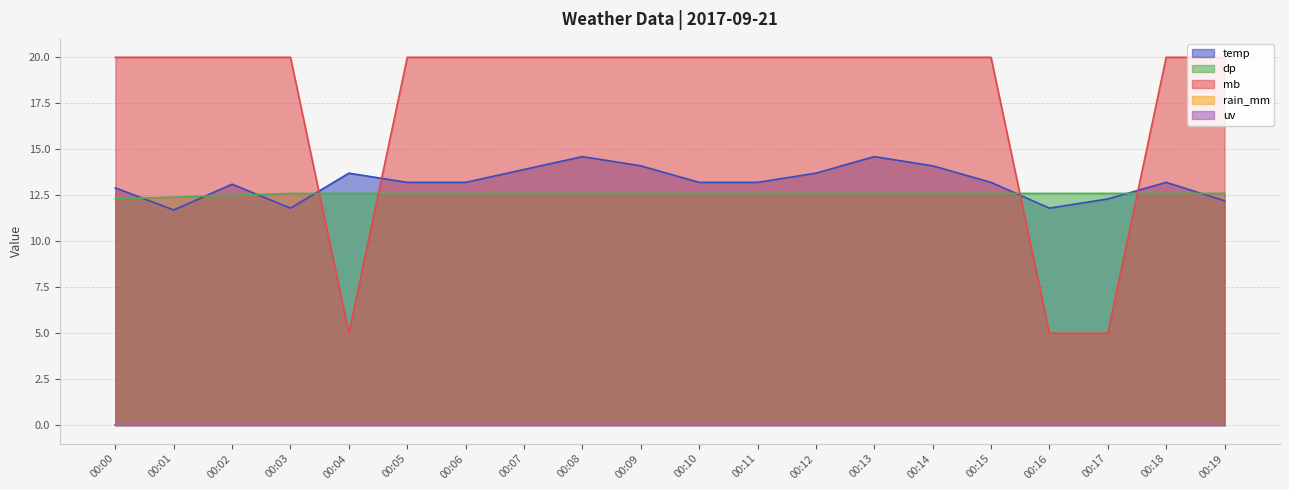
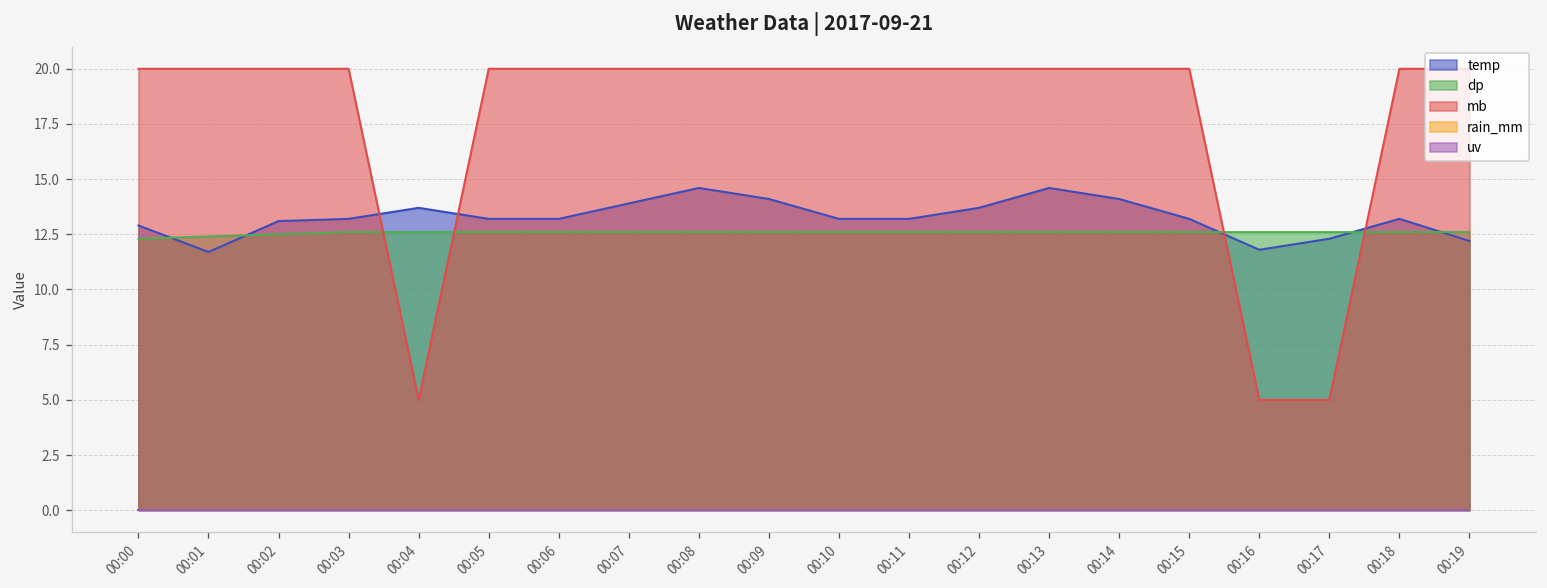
temp, 00:03: 11.8 -> 13.2
